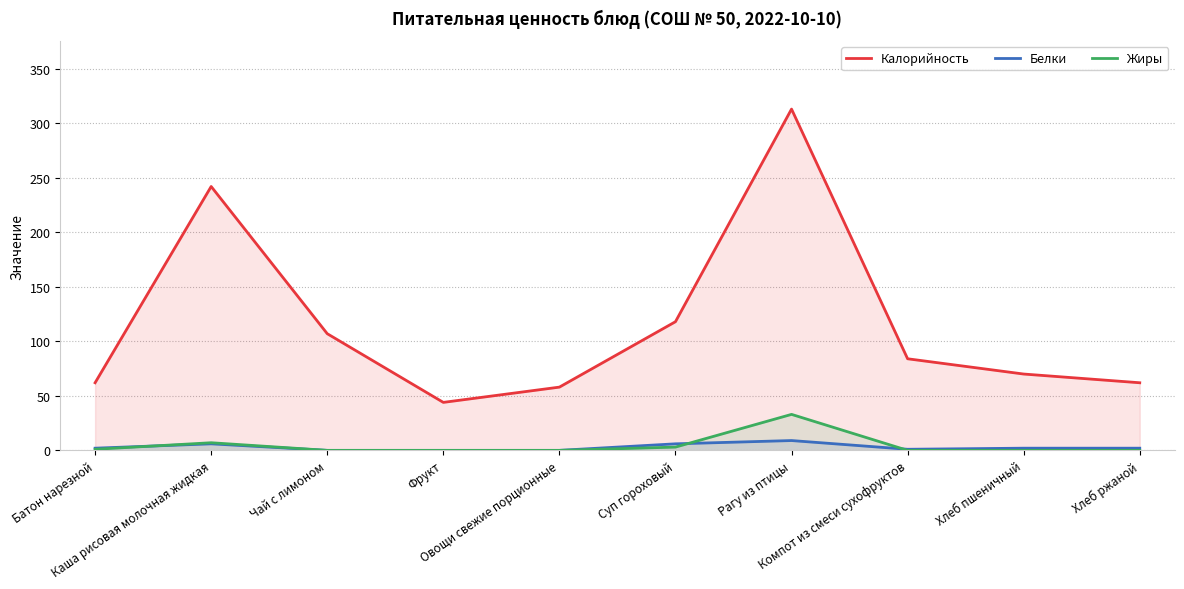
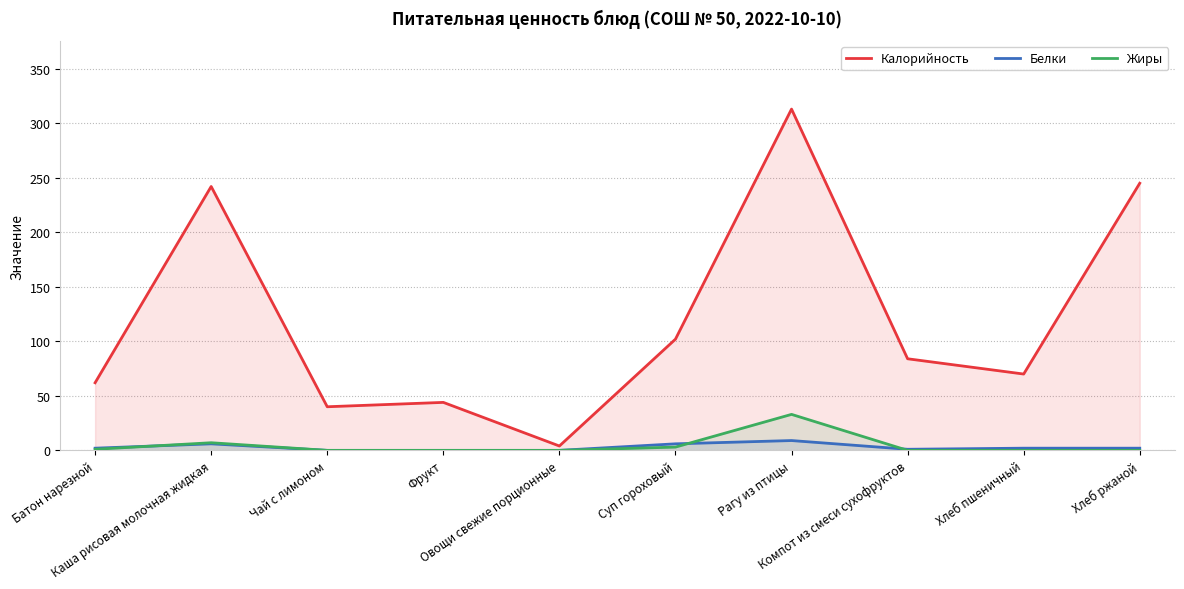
Калорийность, Чай с лимоном: 107 -> 40
Калорийность, Овощи свежие порционные: 58 -> 4
Калорийность, Суп гороховый: 118 -> 102
Калорийность, Хлеб ржаной: 62 -> 245
